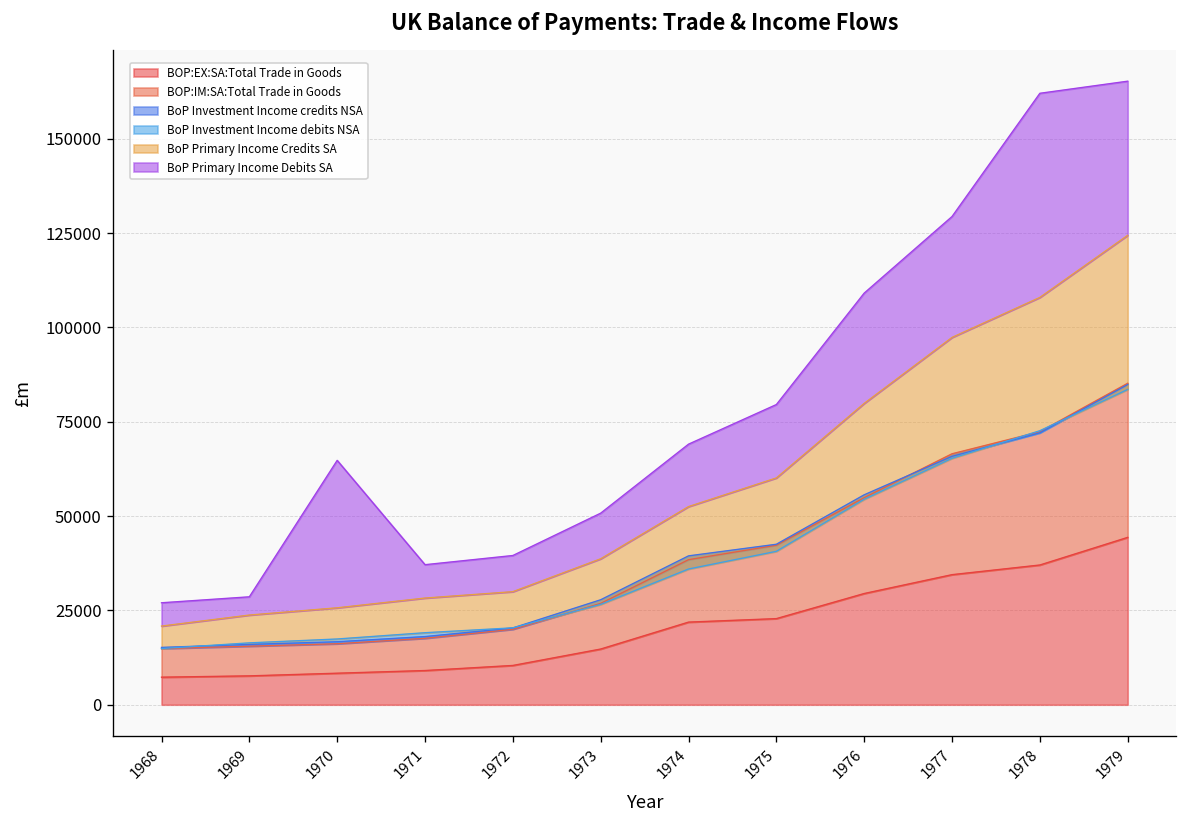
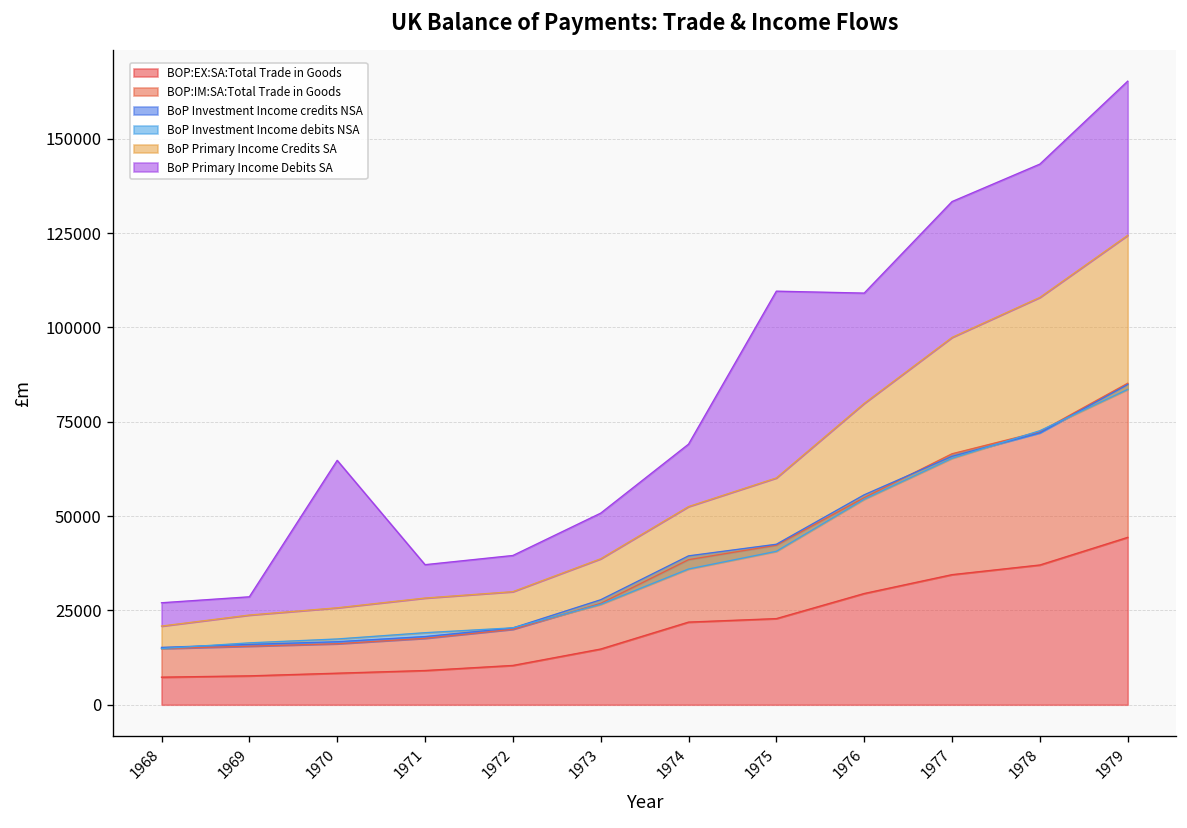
BoP Primary Income Debits SA, 1975: 19000 -> 50000
BoP Primary Income Debits SA, 1977: 32000 -> 36000
BoP Primary Income Debits SA, 1978: 54000 -> 35000
